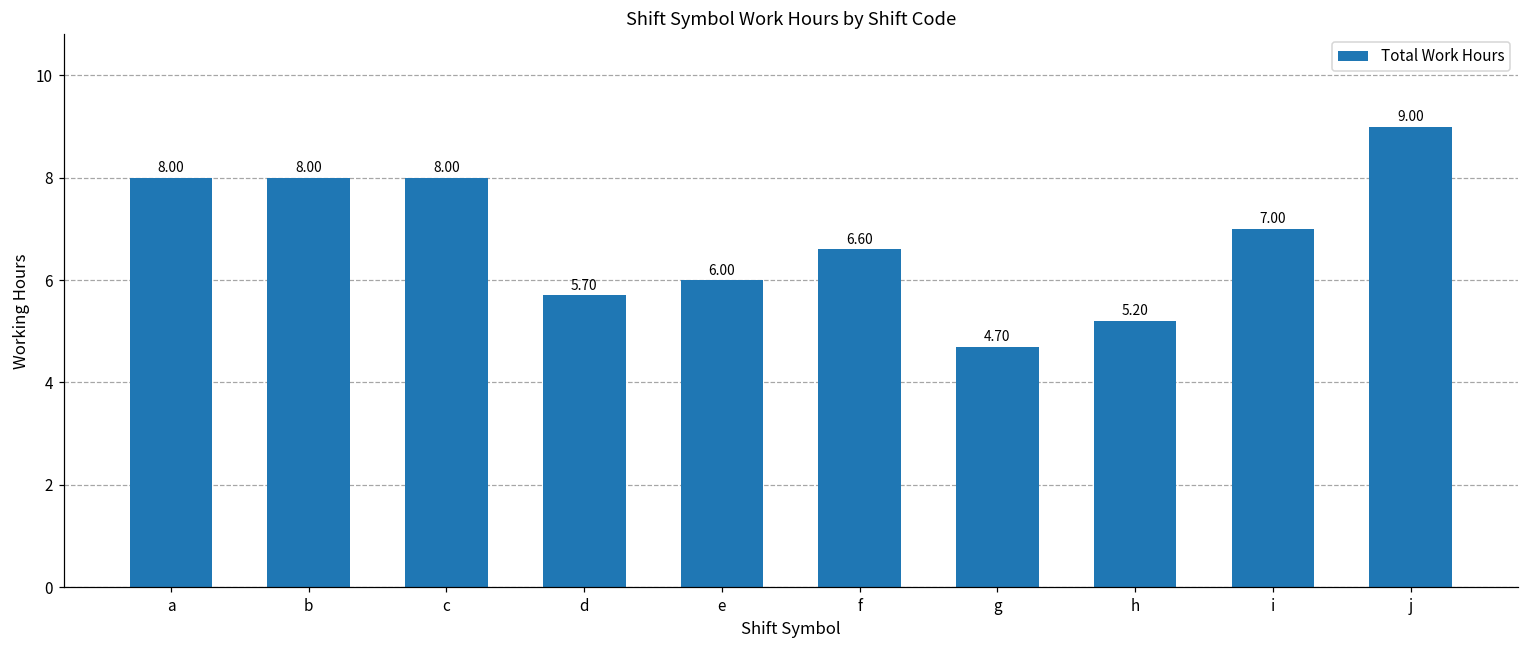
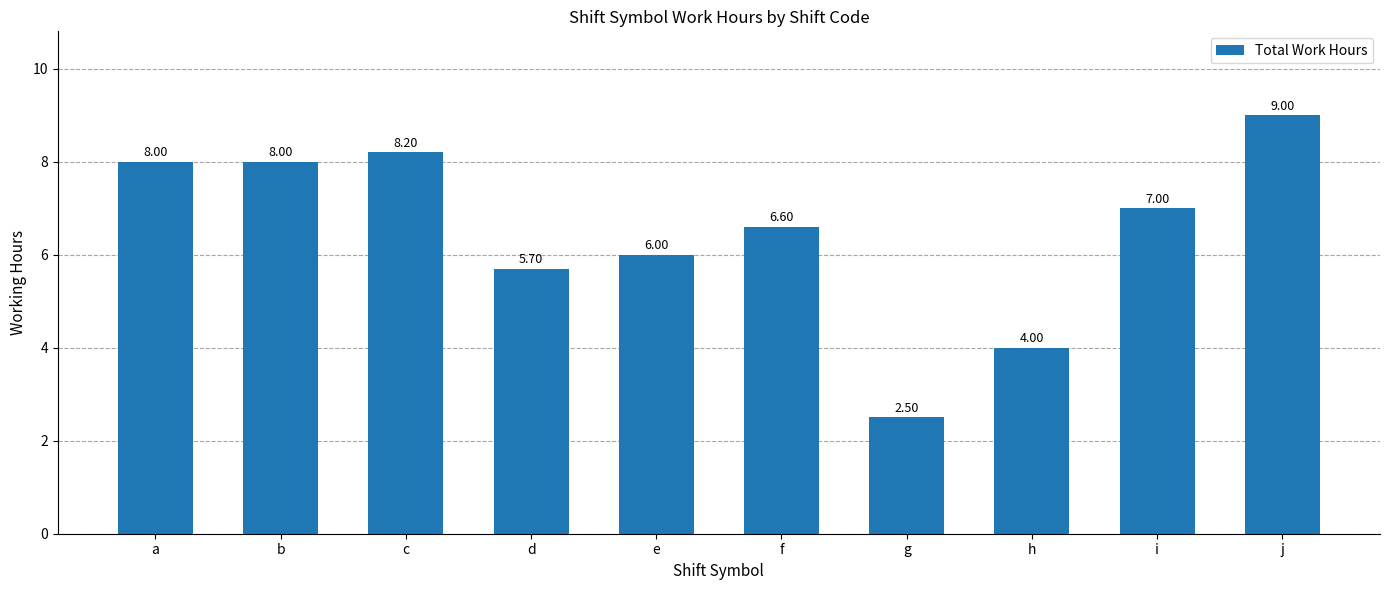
c: 8.00 -> 8.20
g: 4.70 -> 2.50
h: 5.20 -> 4.00
